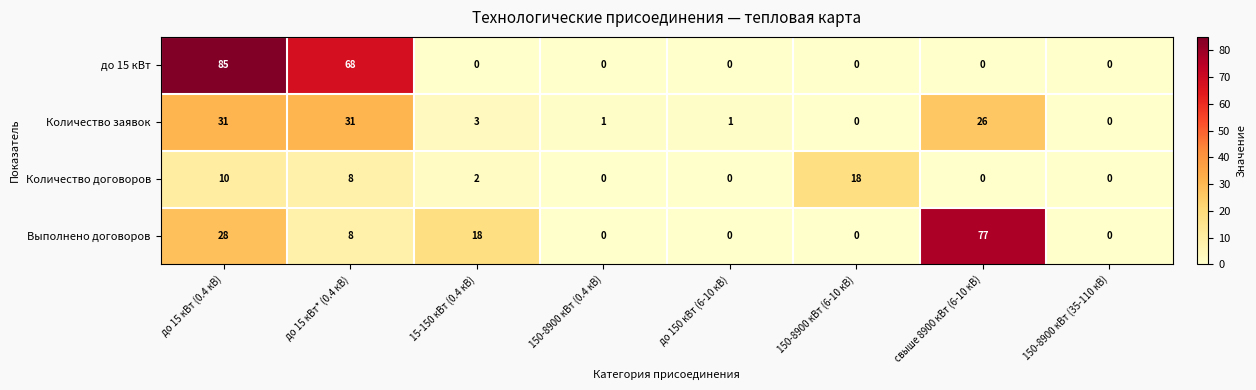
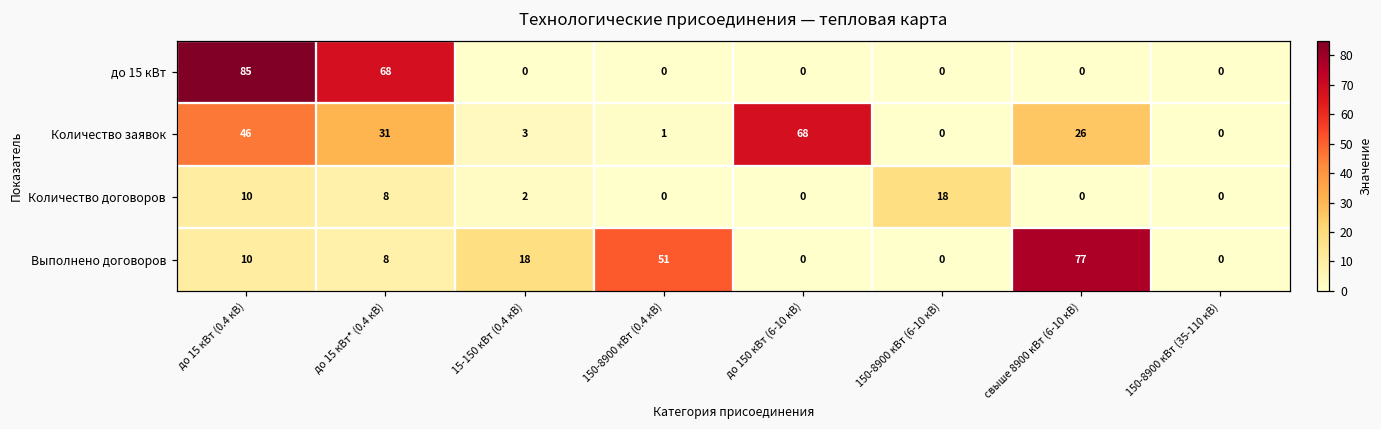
Количество заявок, до 15 кВт (0.4 кВ): 31 -> 46
Количество заявок, до 150 кВт (6-10 кВ): 1 -> 68
Выполнено договоров, до 15 кВт (0.4 кВ): 28 -> 10
Выполнено договоров, 150-8900 кВт (0.4 кВ): 0 -> 51
